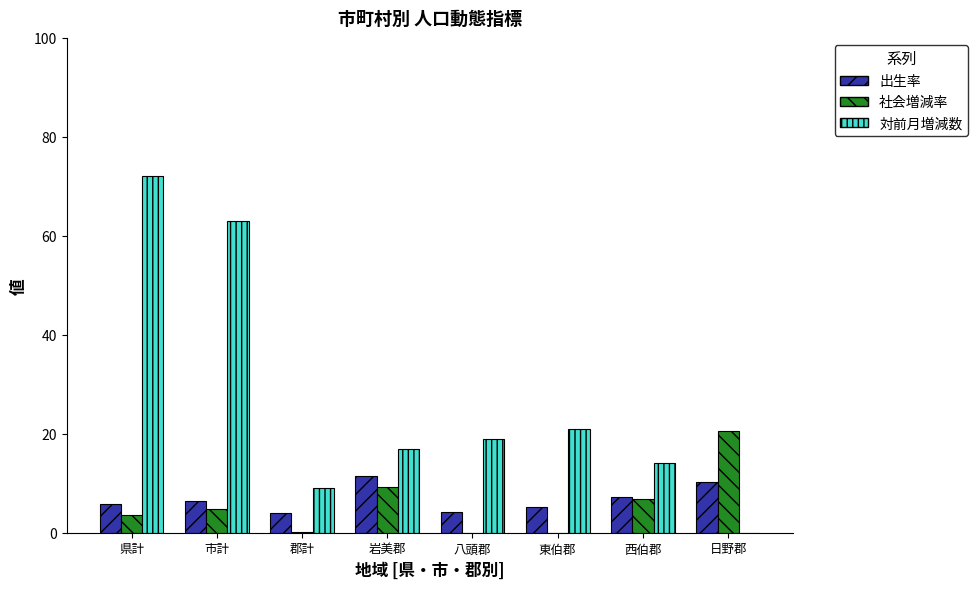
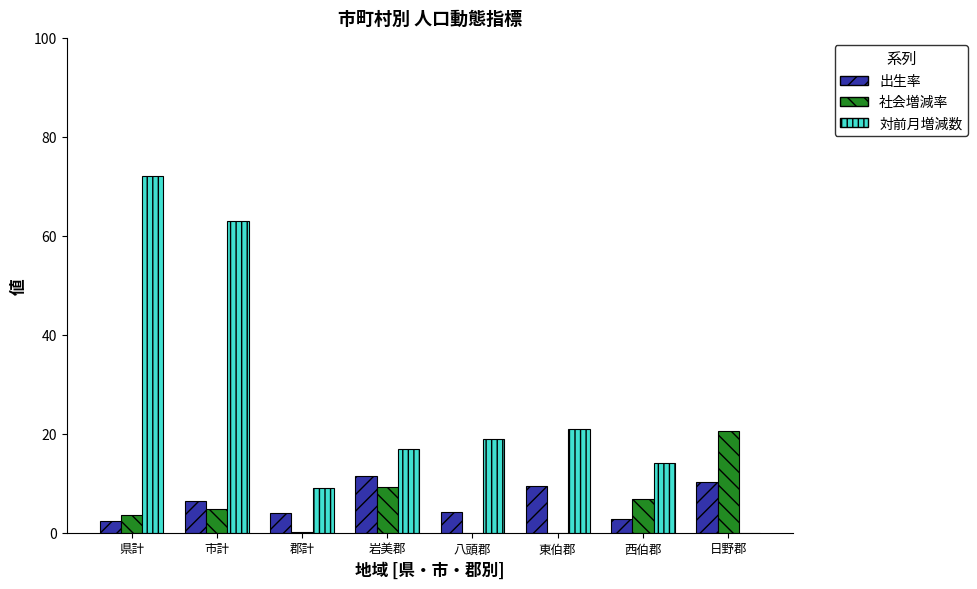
出生率, 県計: 6 -> 2
出生率, 東伯郡: 5 -> 9
出生率, 西伯郡: 7 -> 3
